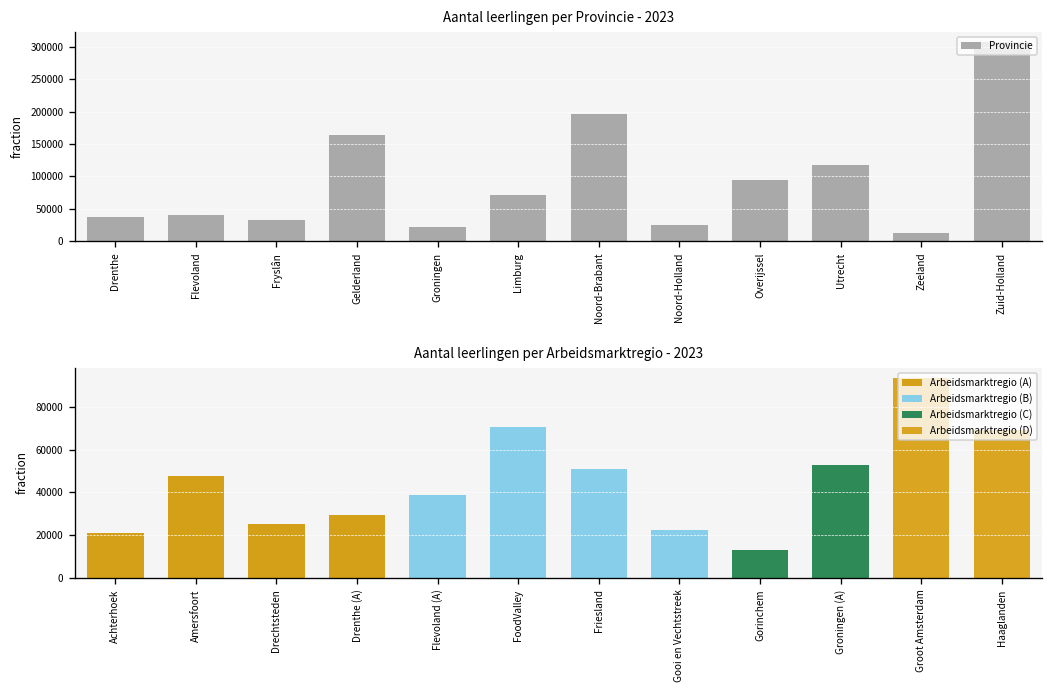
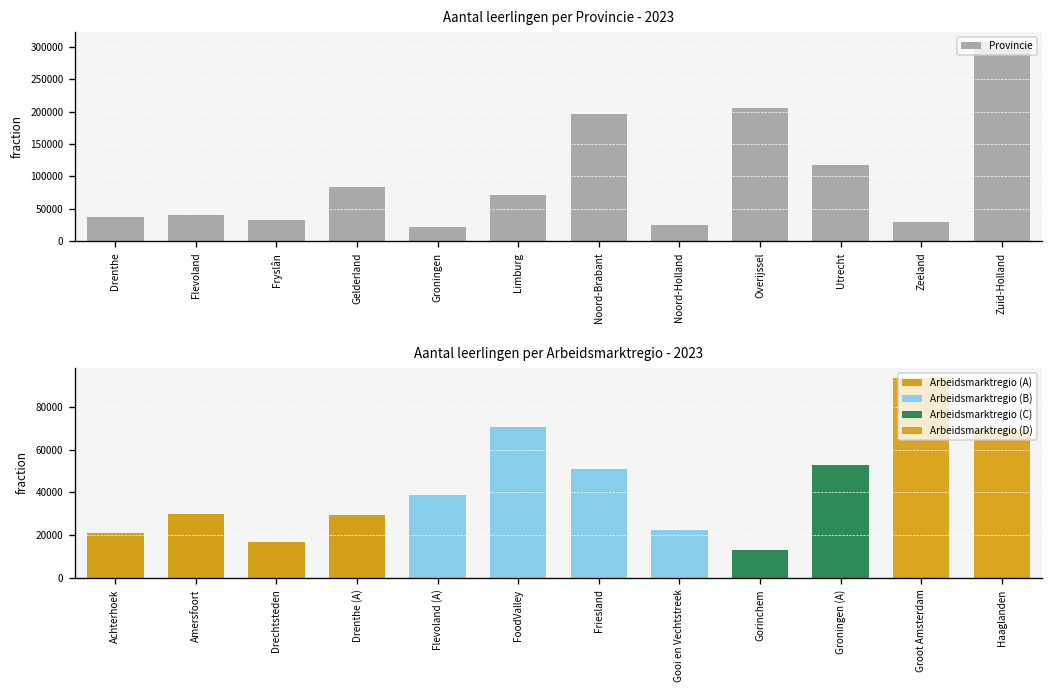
Aantal leerlingen per Provincie - 2023, Gelderland: 160000 -> 80000
Aantal leerlingen per Provincie - 2023, Overijssel: 90000 -> 210000
Aantal leerlingen per Provincie - 2023, Zeeland: 10000 -> 30000
Aantal leerlingen per Arbeidsmarktregio - 2023, Amersfoort: 48000 -> 30000
Aantal leerlingen per Arbeidsmarktregio - 2023, Drechtsteden: 25000 -> 17000
